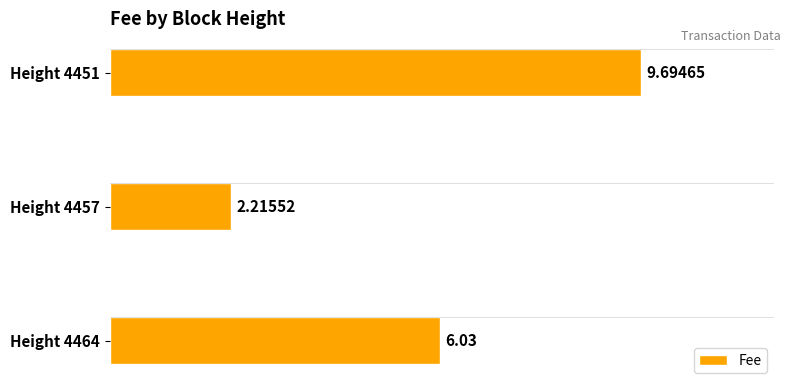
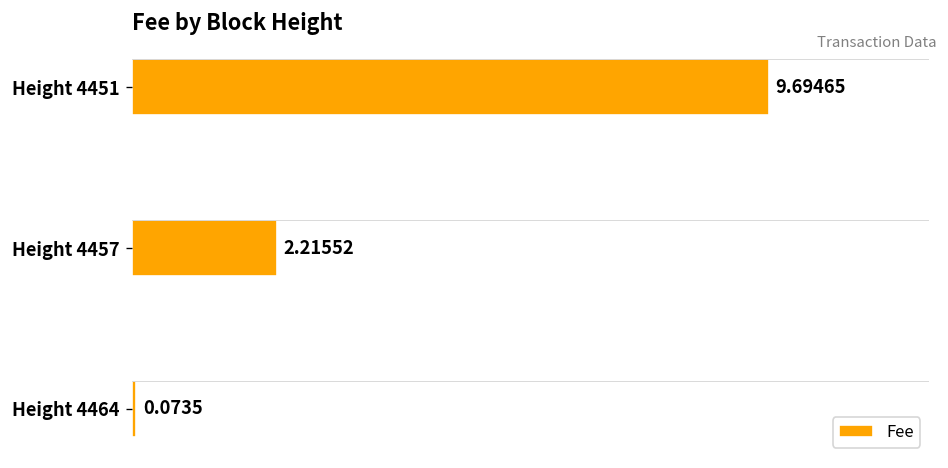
Height 4464: 6.03 -> 0.0735
